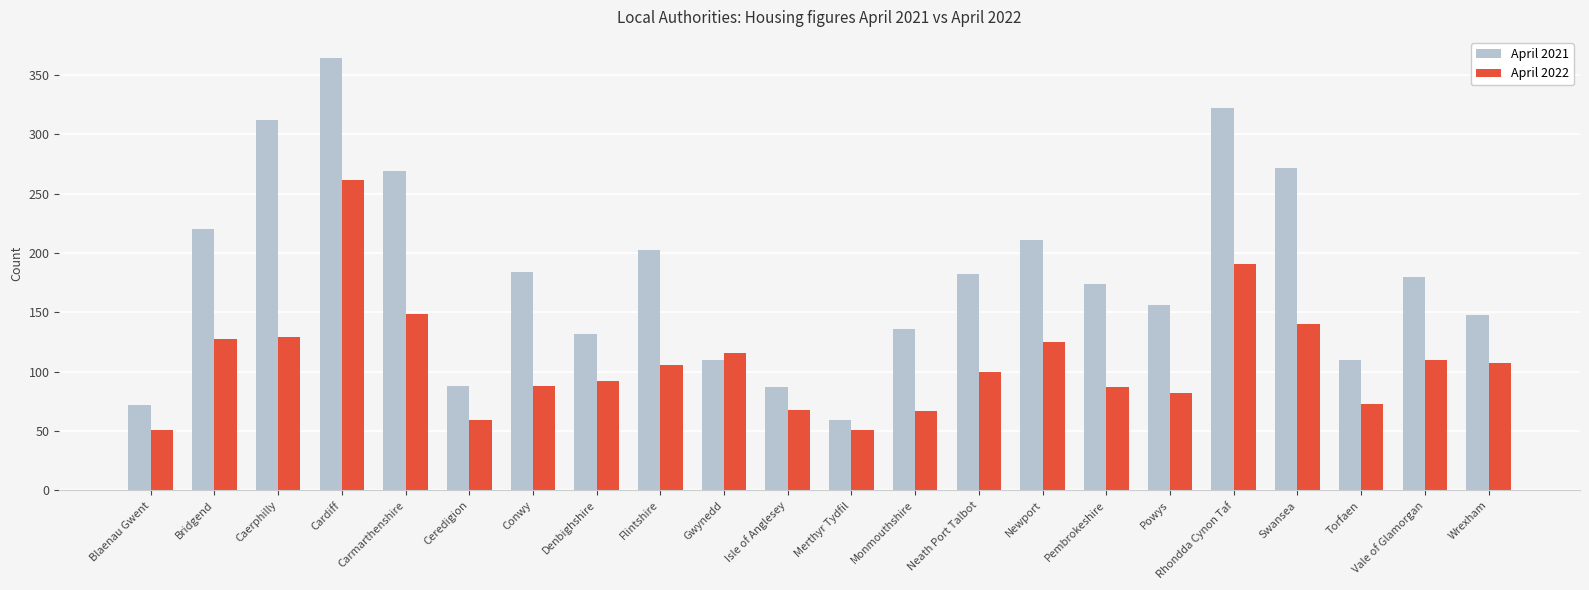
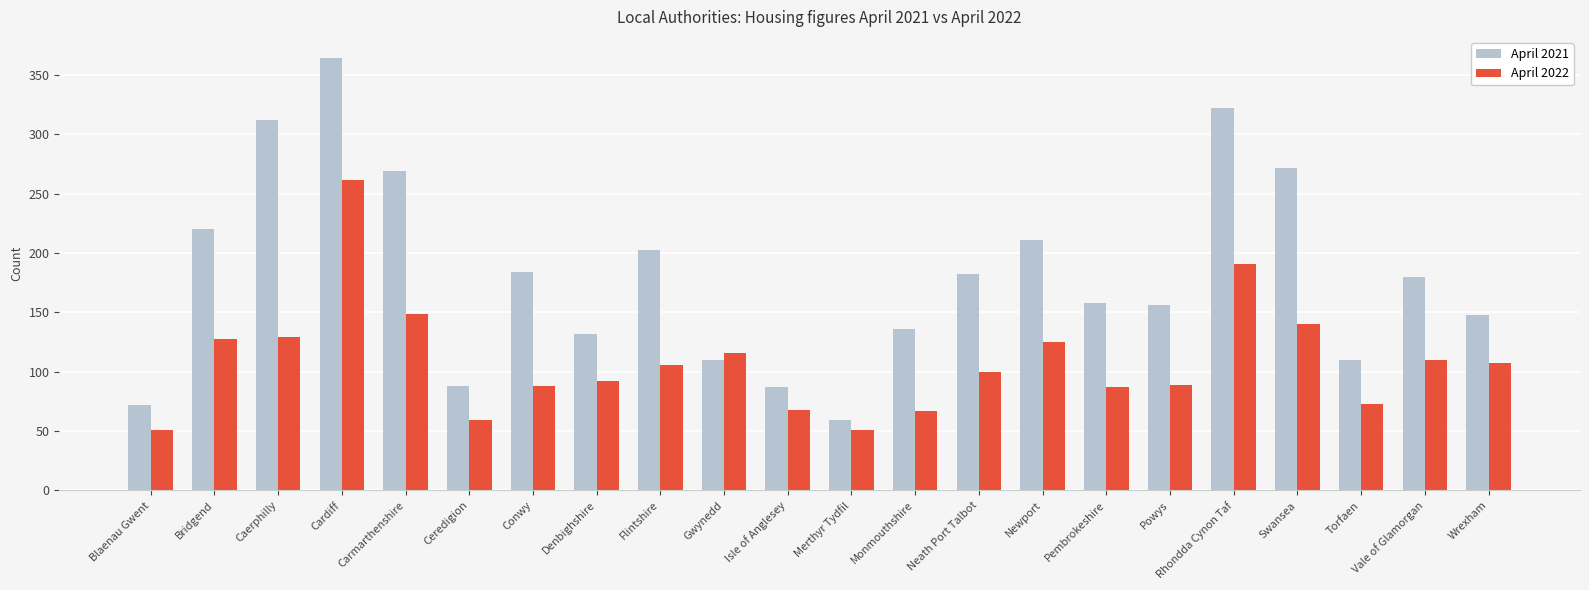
April 2021, Pembrokeshire: 174 -> 158
April 2022, Powys: 82 -> 89
